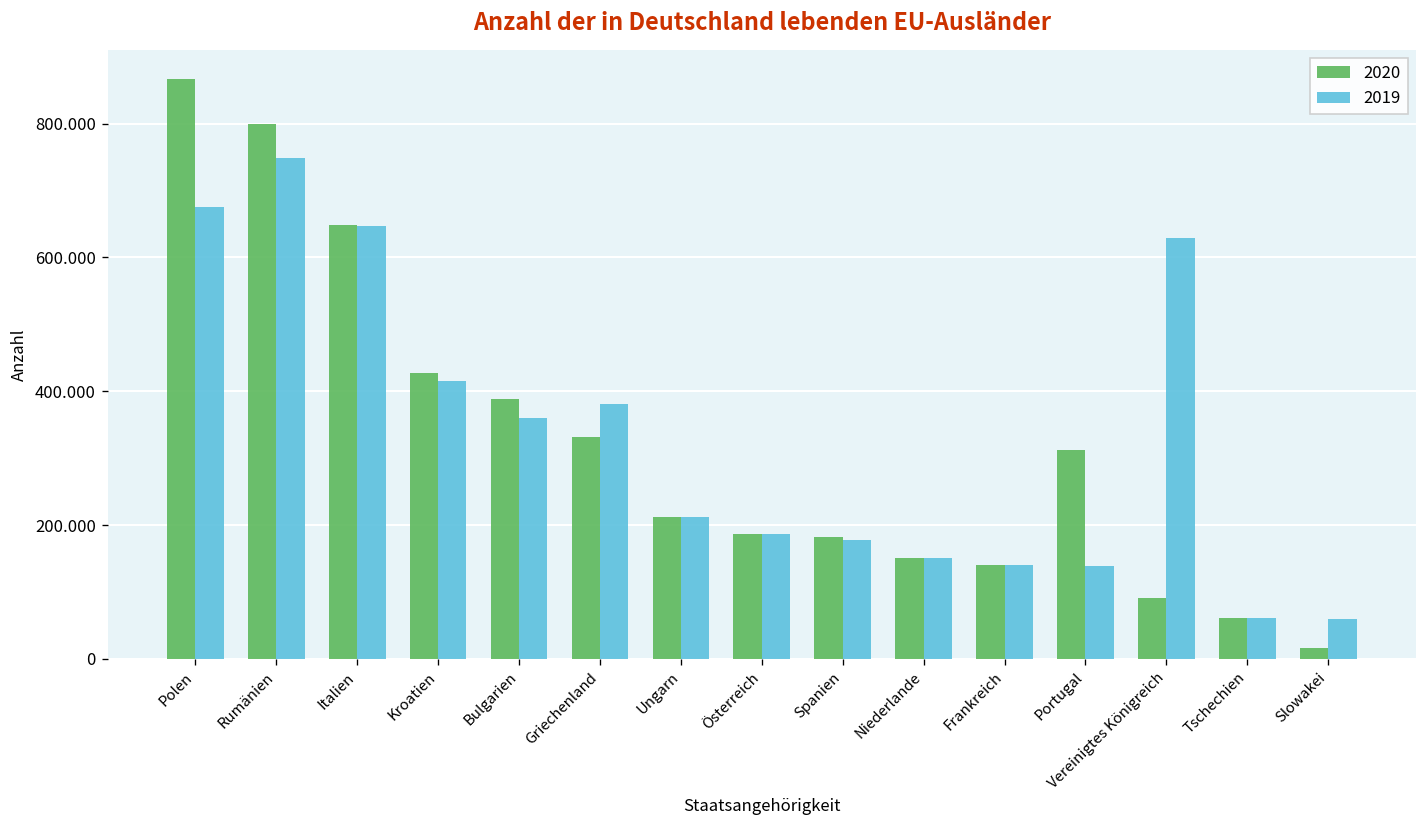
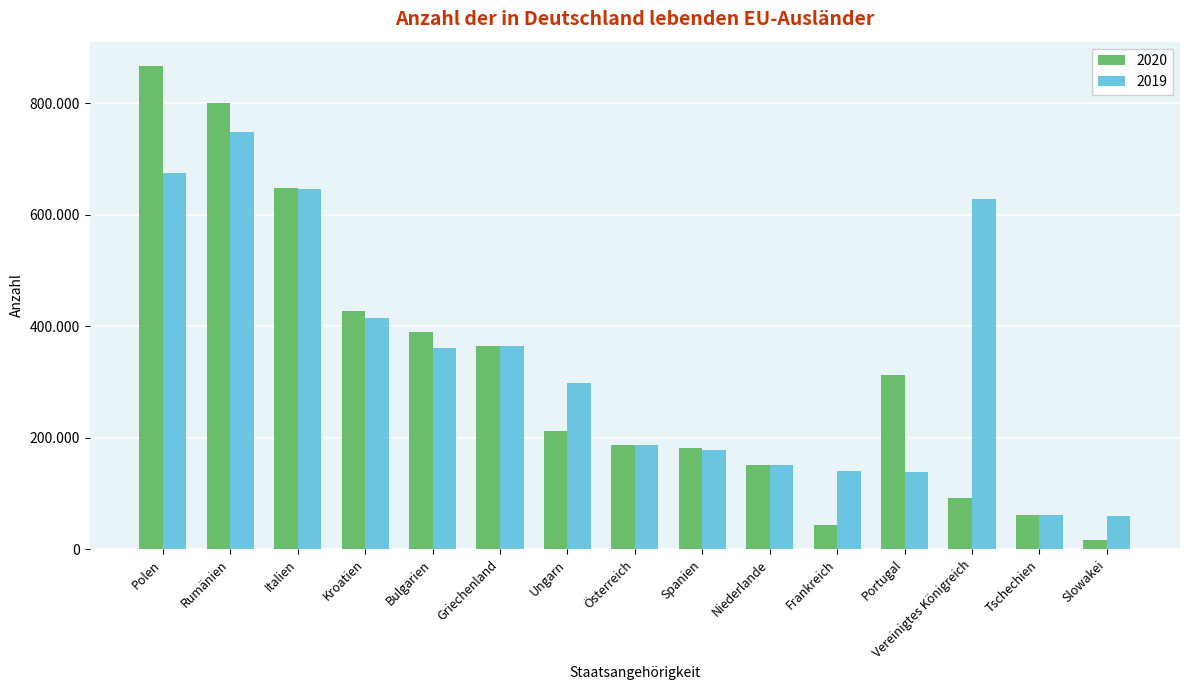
2020, Griechenland: 330 -> 360
2019, Griechenland: 380 -> 360
2019, Ungarn: 210 -> 300
2020, Frankreich: 140 -> 40
